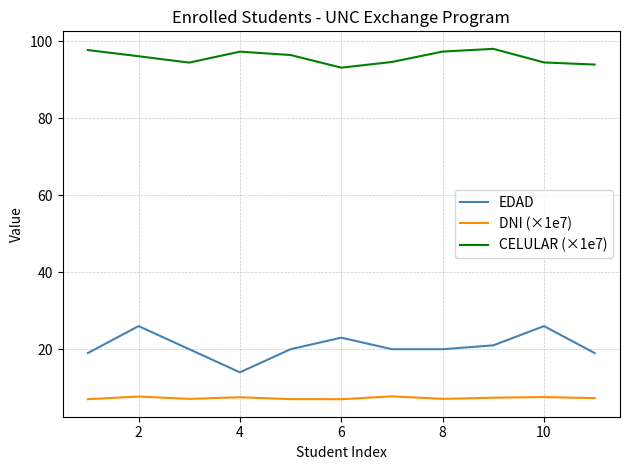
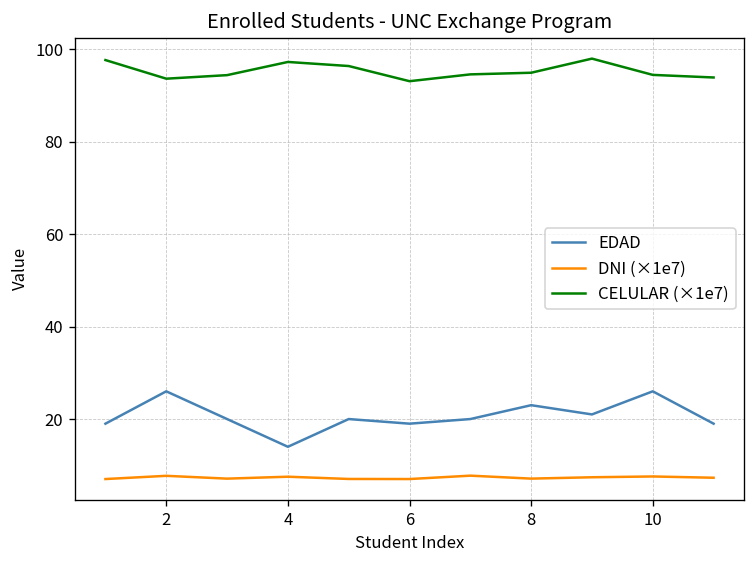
CELULAR (×1e7), 2: 96 -> 94
EDAD, 6: 23 -> 19
EDAD, 8: 20 -> 23
CELULAR (×1e7), 8: 97 -> 95
